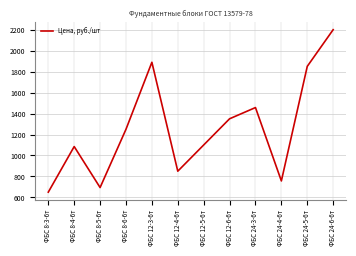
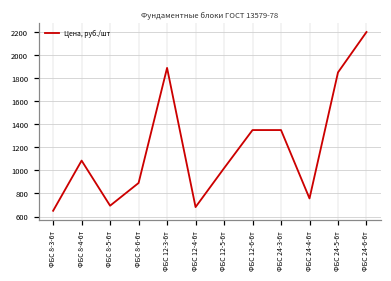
ФБС 8-6-6т: 1250 -> 890
ФБС 12-4-6т: 850 -> 680
ФБС 12-5-6т: 1100 -> 1020
ФБС 24-3-6т: 1460 -> 1350
